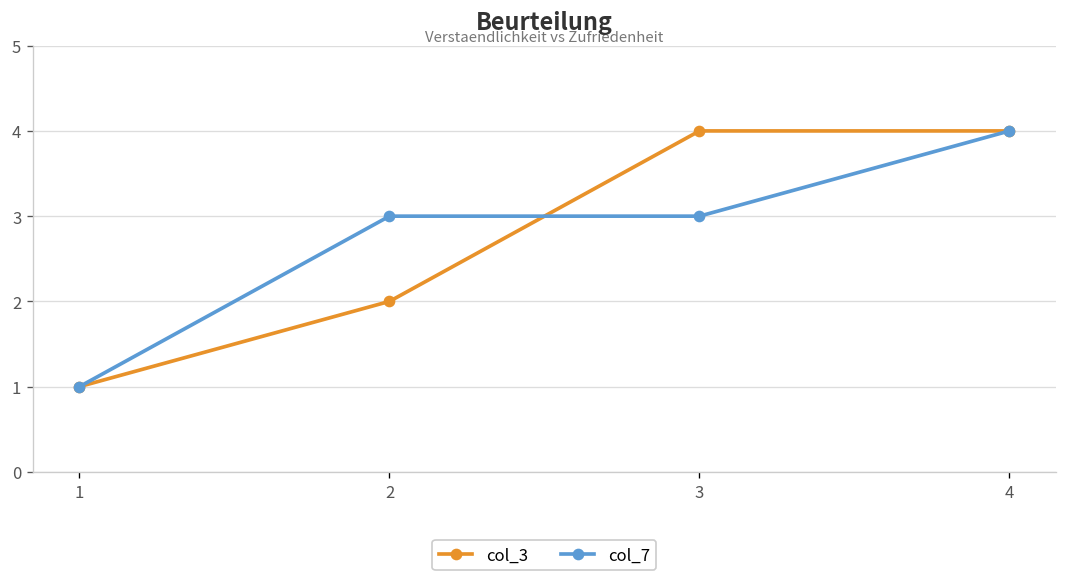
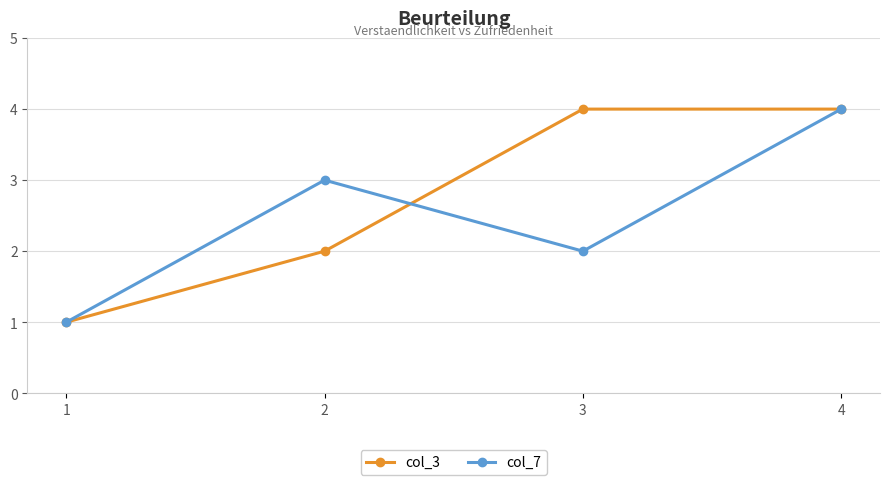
col_7, 3: 3 -> 2
